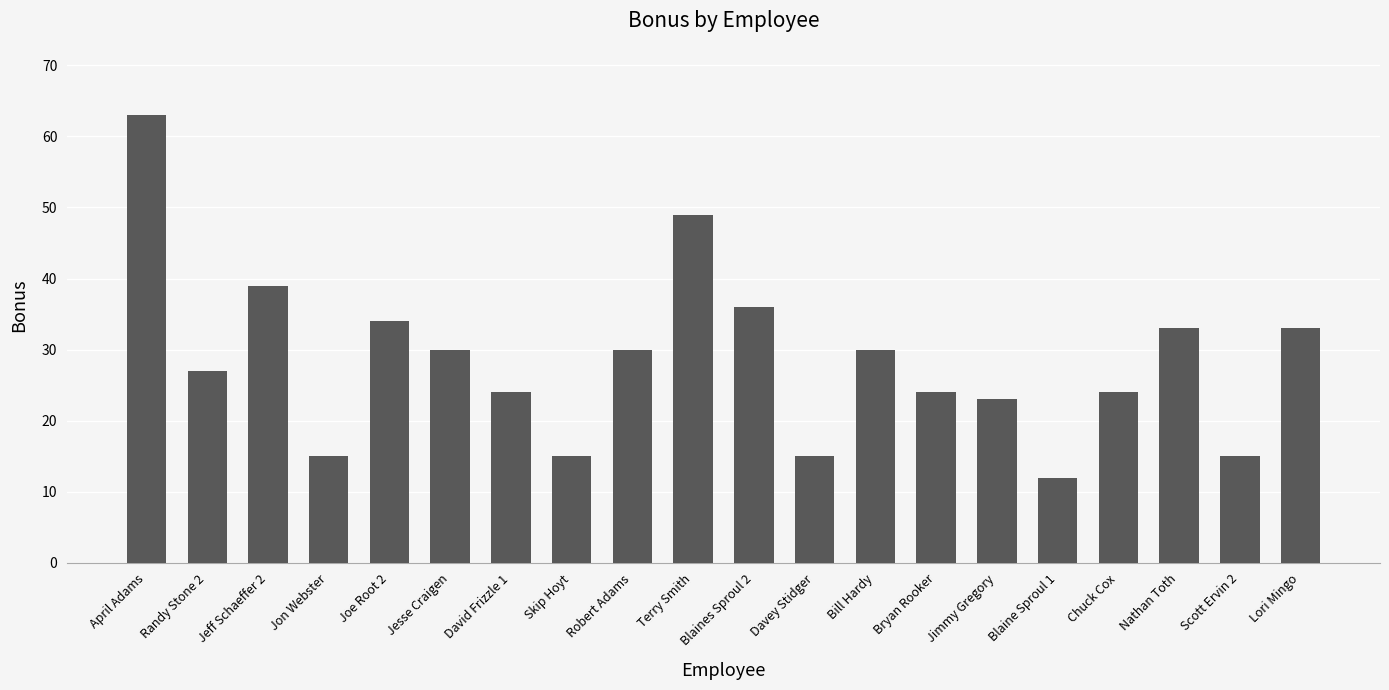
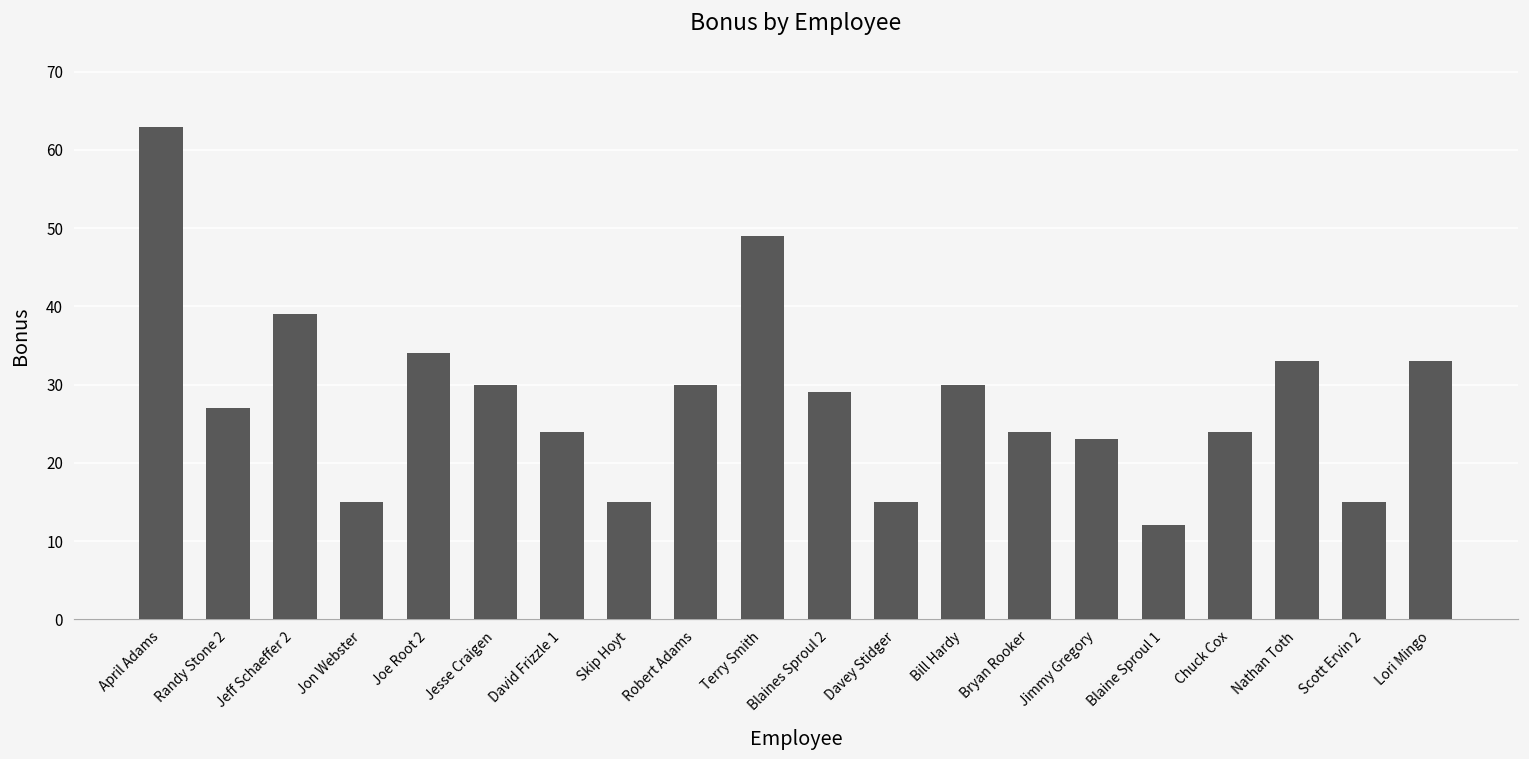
Blaines Sproul 2: 36 -> 29
